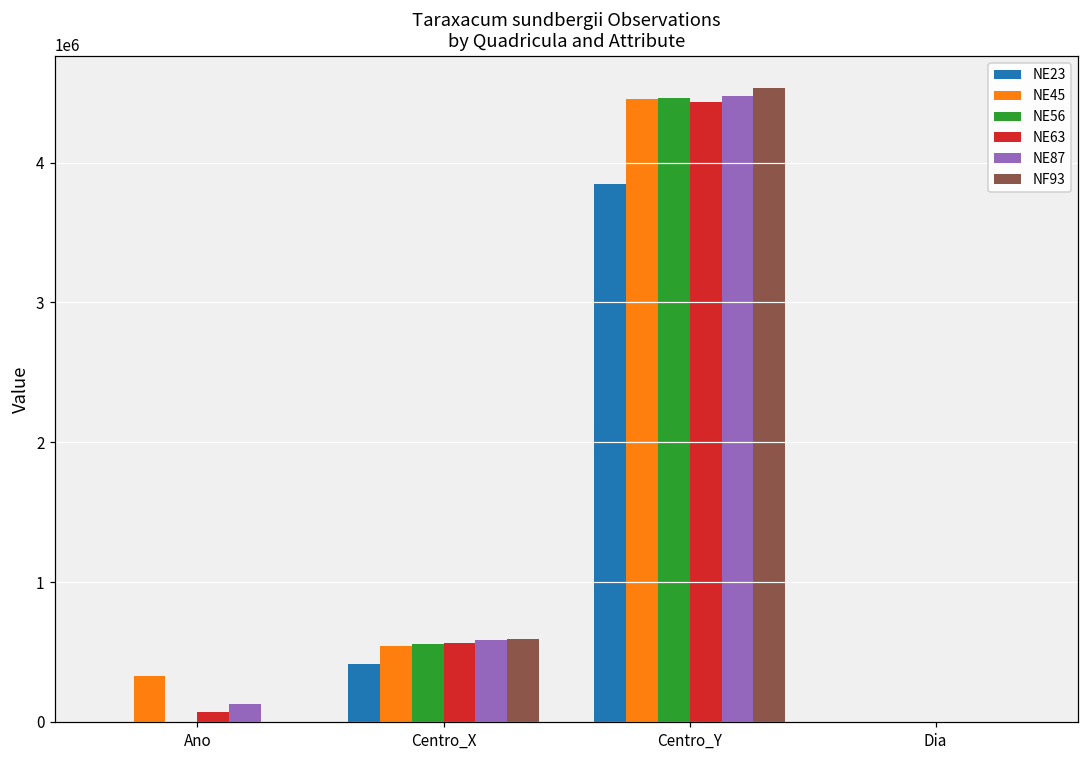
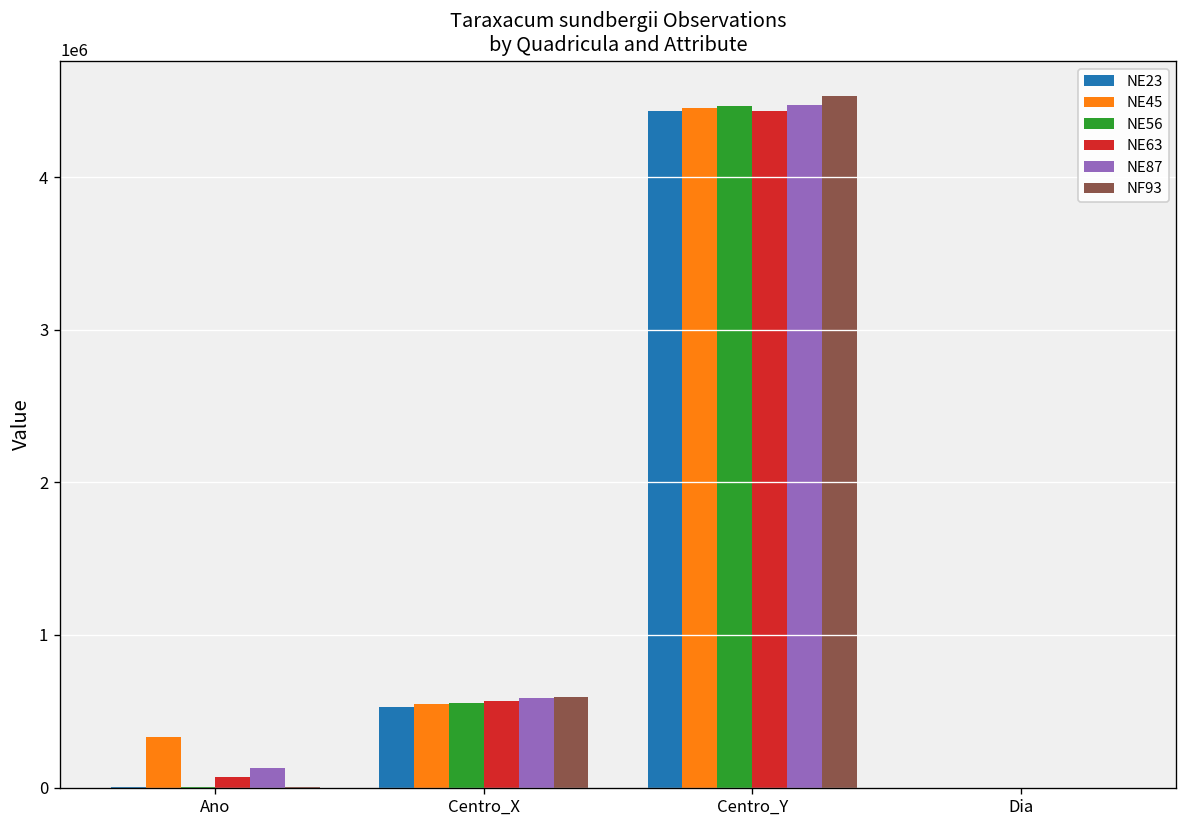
NE23, Centro_X: 420000 -> 530000
NE23, Centro_Y: 3840000 -> 4440000
